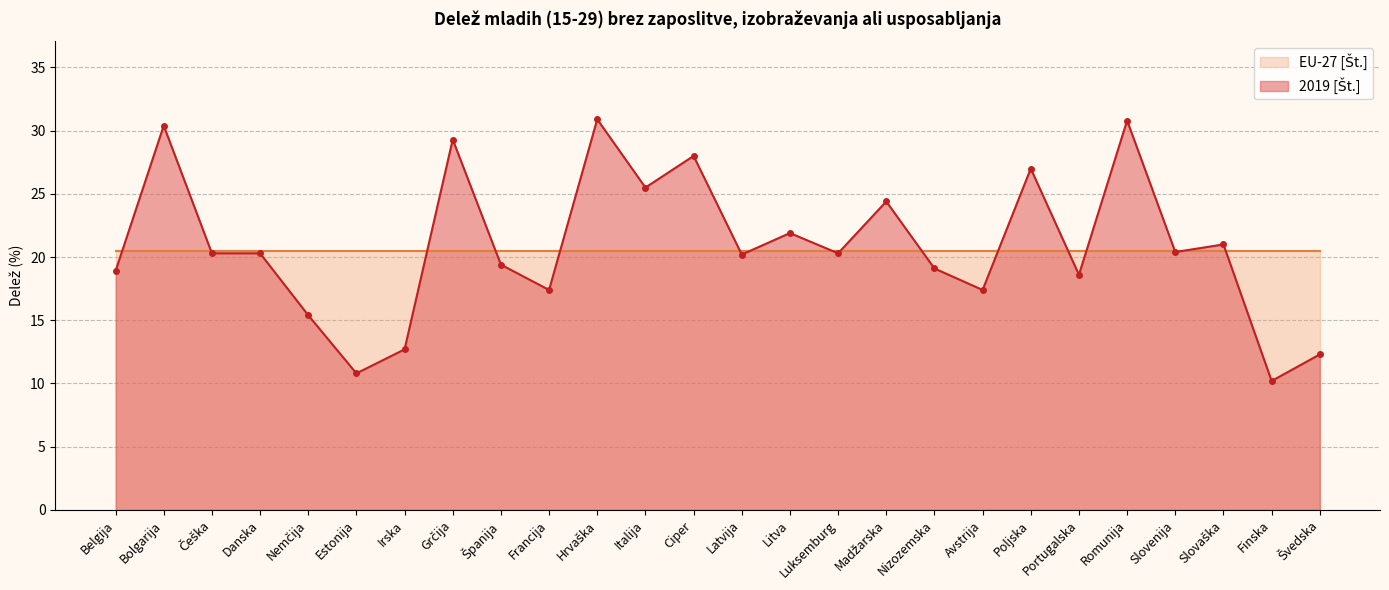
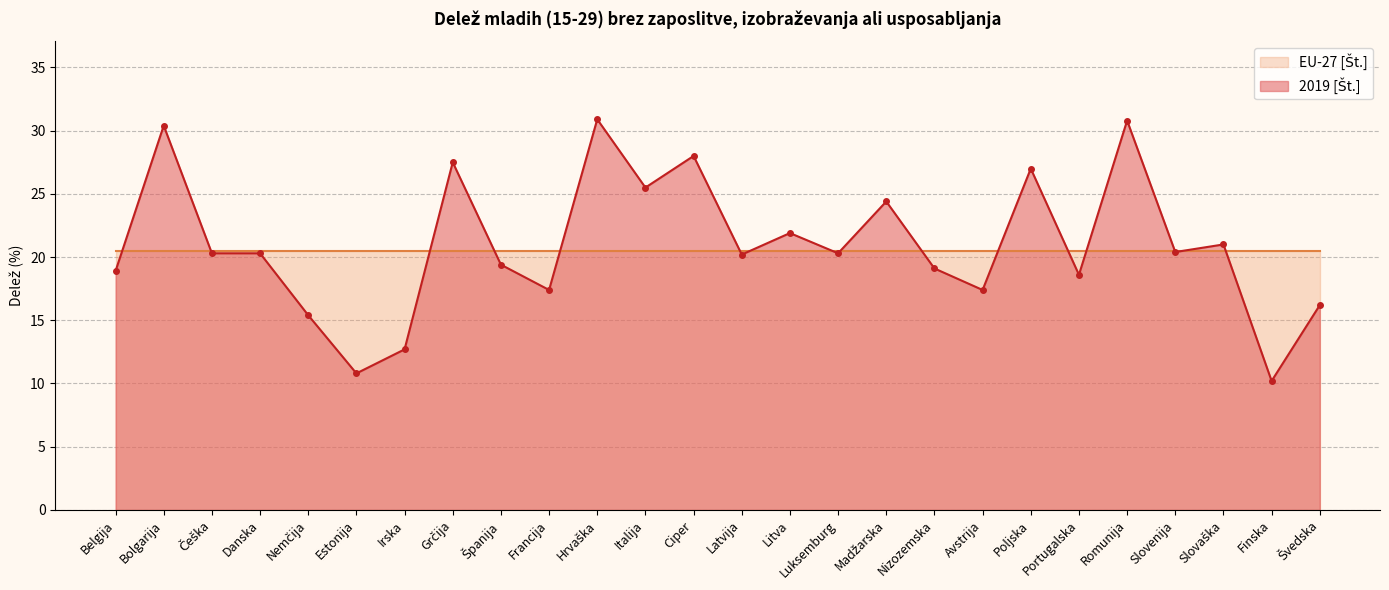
2019 [Št.], Grčija: 29.3 -> 27.5
2019 [Št.], Švedska: 12.3 -> 16.2
